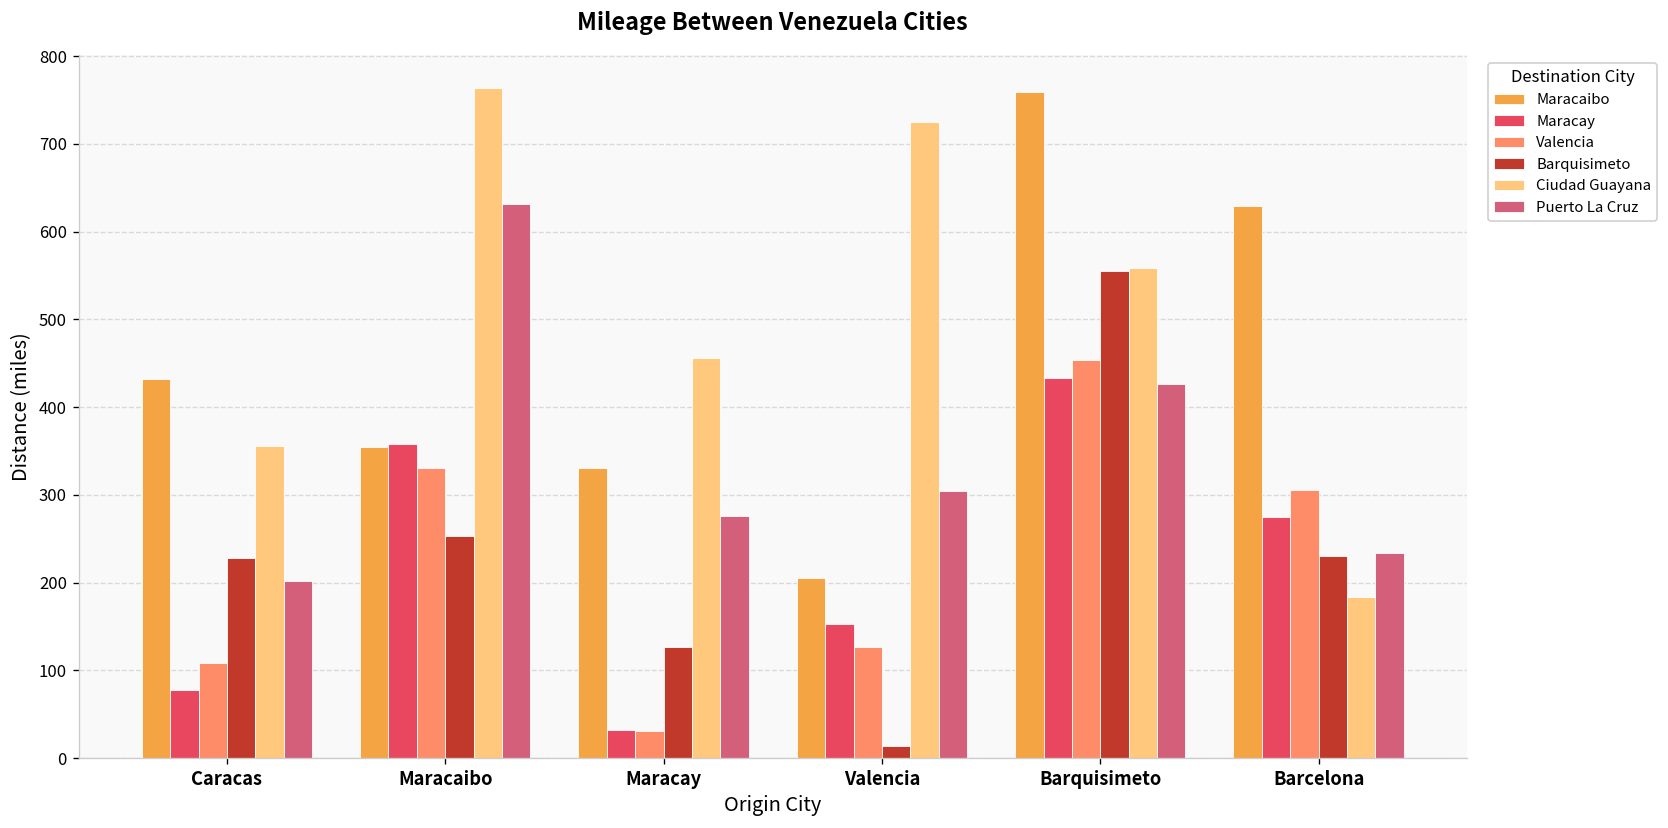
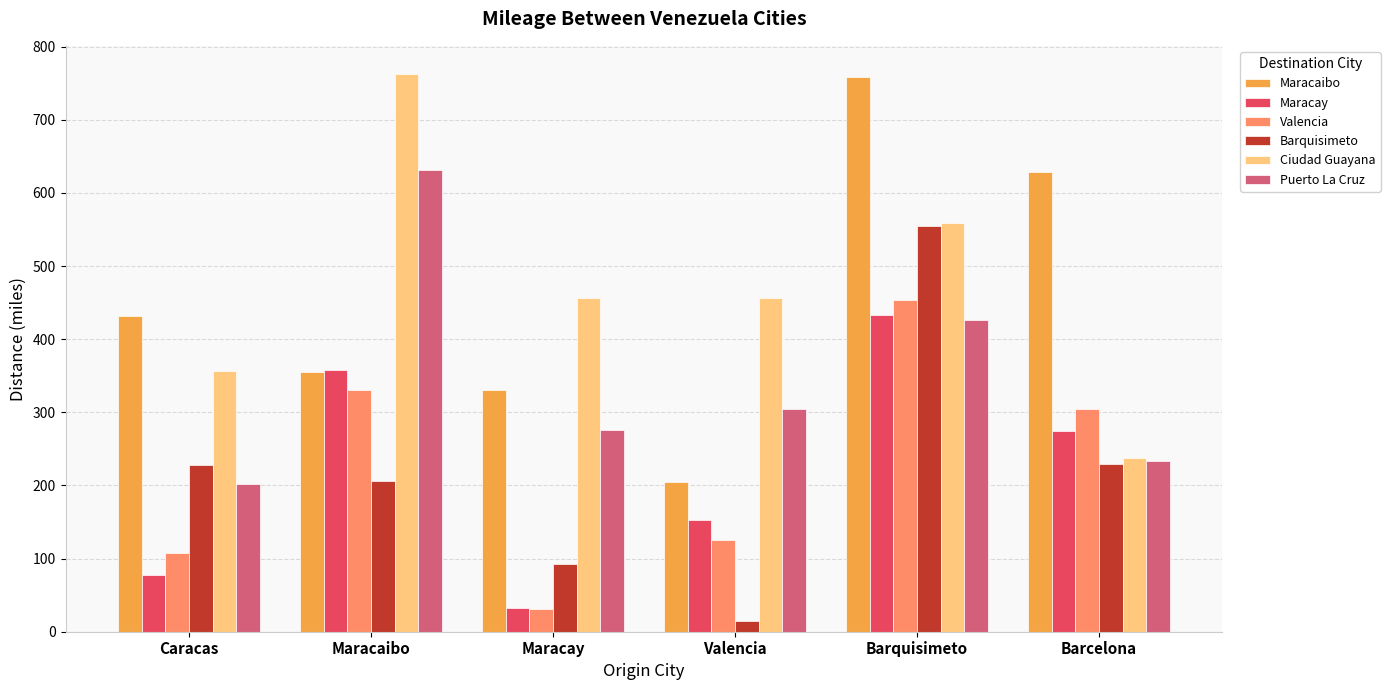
Barquisimeto, Maracaibo: 250 -> 210
Barquisimeto, Maracay: 130 -> 90
Ciudad Guayana, Valencia: 730 -> 460
Ciudad Guayana, Barcelona: 180 -> 240
